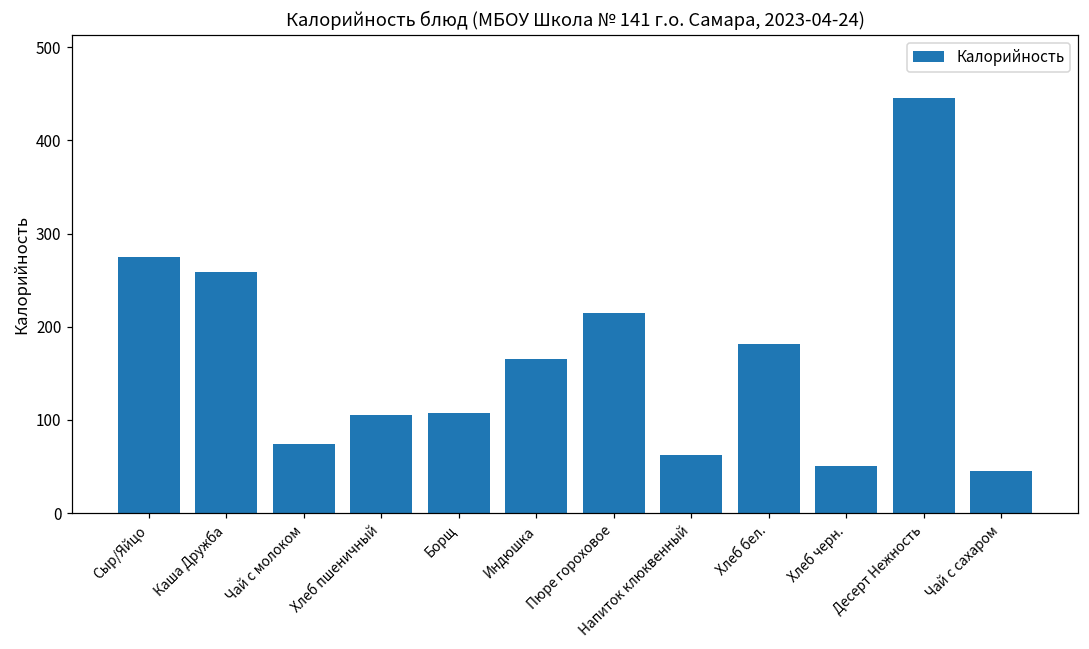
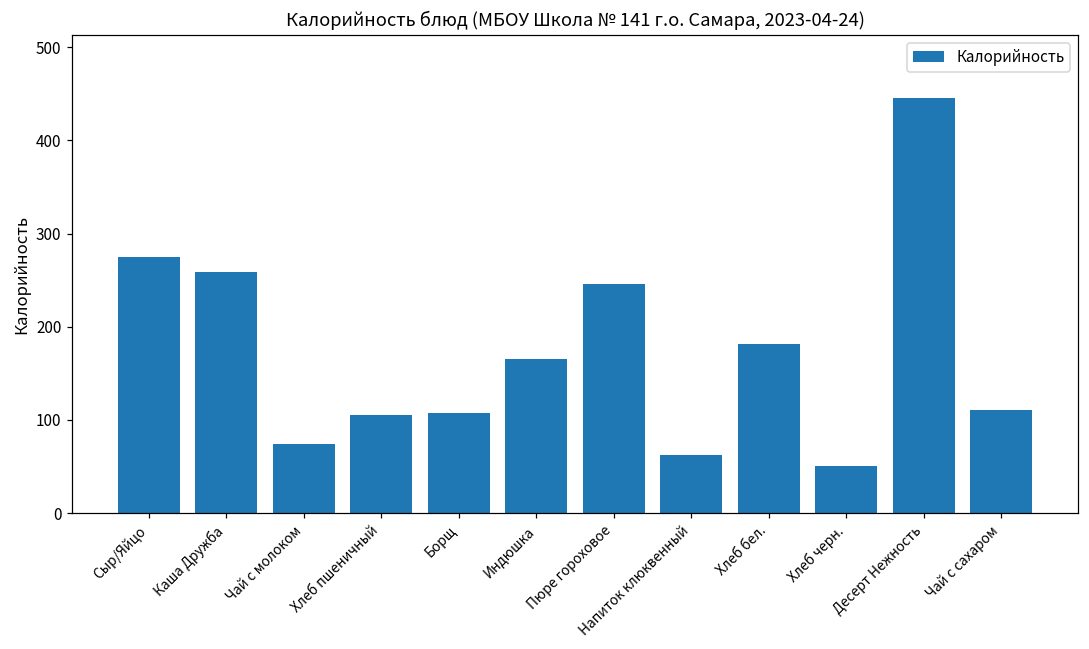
Пюре гороховое: 220 -> 250
Чай с сахаром: 50 -> 110
